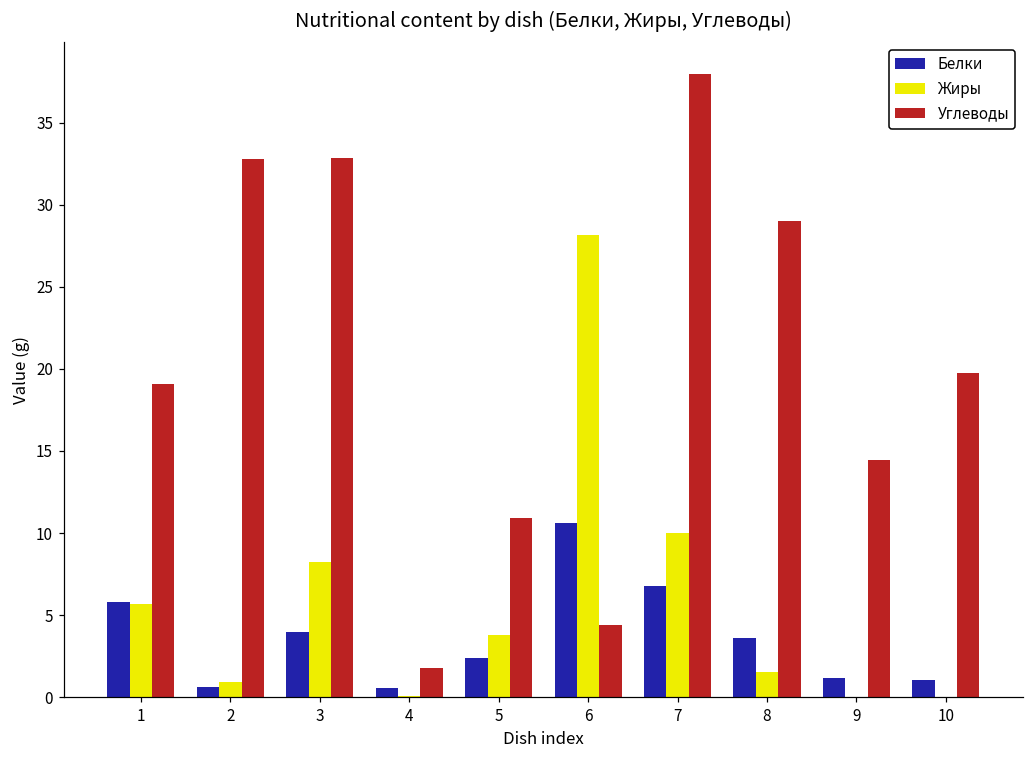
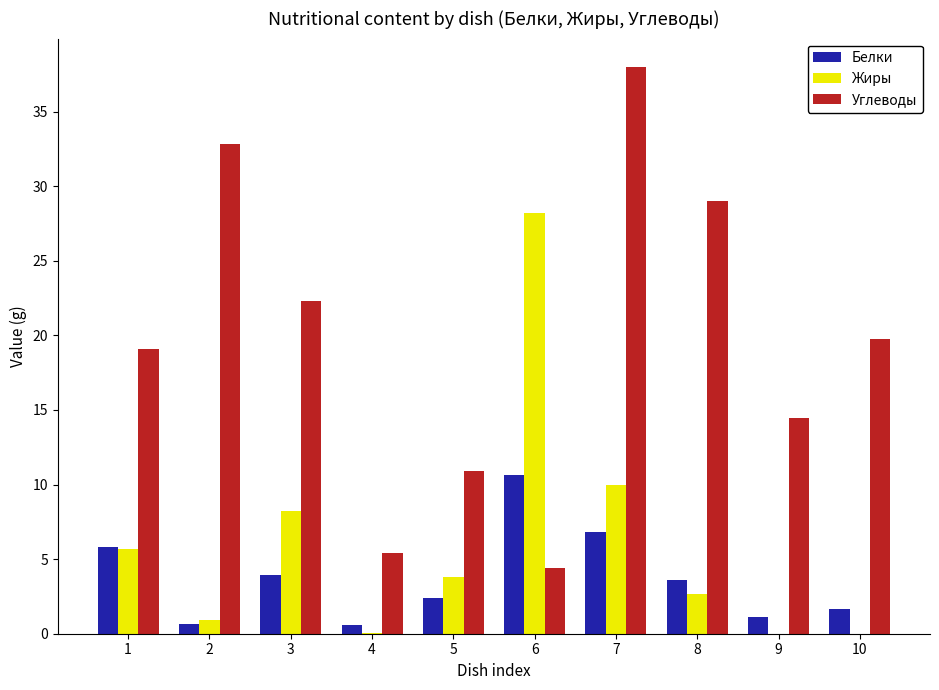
Углеводы, 3: 32.8 -> 22.3
Углеводы, 4: 1.8 -> 5.4
Жиры, 8: 1.5 -> 2.7
Белки, 10: 1.0 -> 1.7
